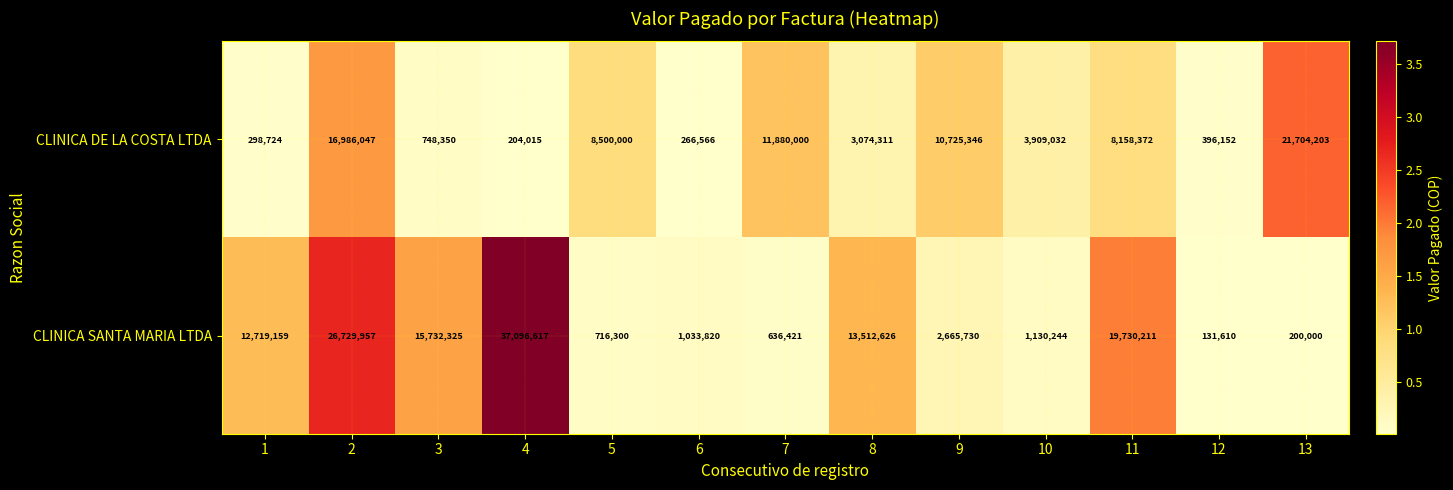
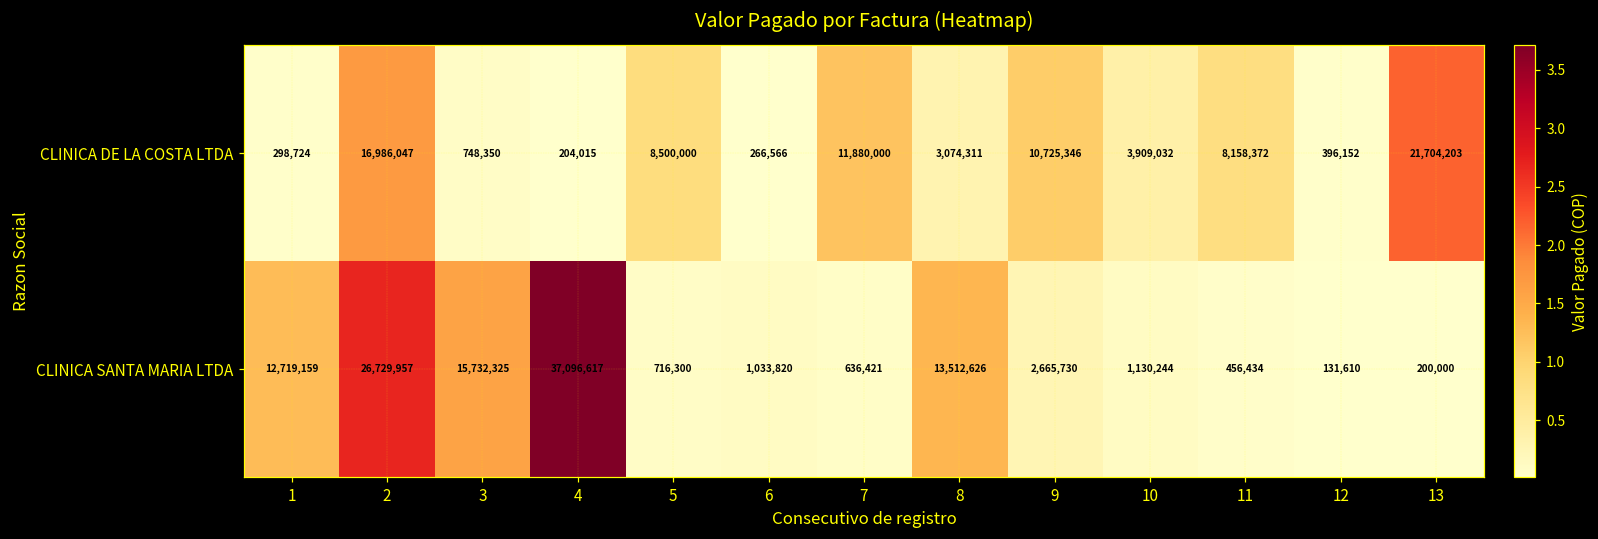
CLINICA SANTA MARIA LTDA, 11: 19,730,211 -> 456,434
